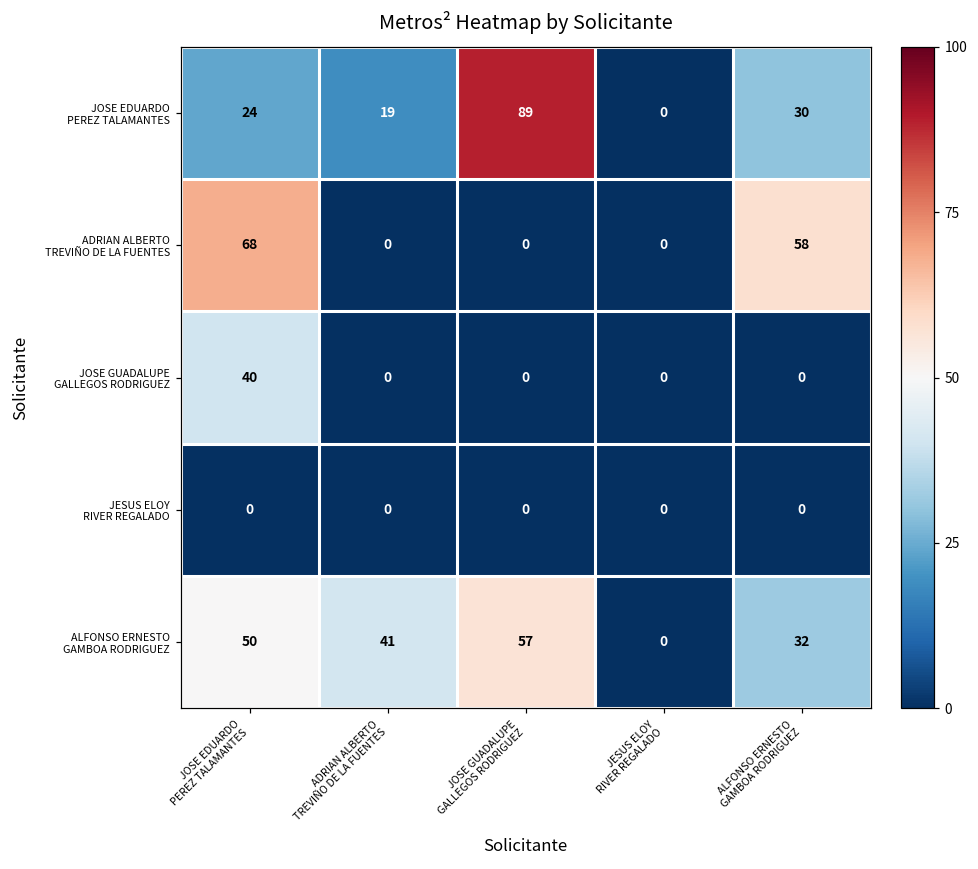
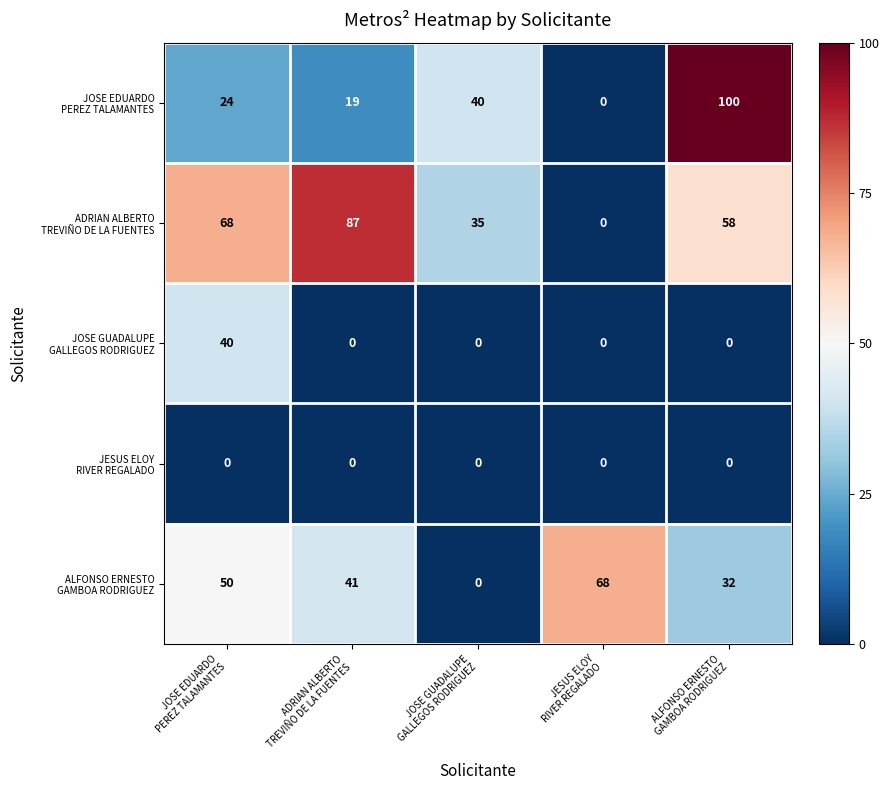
JOSE EDUARDO PEREZ TALAMANTES, JOSE GUADALUPE GALLEGOS RODRIGUEZ: 89 -> 40
JOSE EDUARDO PEREZ TALAMANTES, ALFONSO ERNESTO GAMBOA RODRIGUEZ: 30 -> 100
ADRIAN ALBERTO TREVIÑO DE LA FUENTES, ADRIAN ALBERTO TREVIÑO DE LA FUENTES: 0 -> 87
ADRIAN ALBERTO TREVIÑO DE LA FUENTES, JOSE GUADALUPE GALLEGOS RODRIGUEZ: 0 -> 35
ALFONSO ERNESTO GAMBOA RODRIGUEZ, JOSE GUADALUPE GALLEGOS RODRIGUEZ: 57 -> 0
ALFONSO ERNESTO GAMBOA RODRIGUEZ, JESUS ELOY RIVER REGALADO: 0 -> 68
